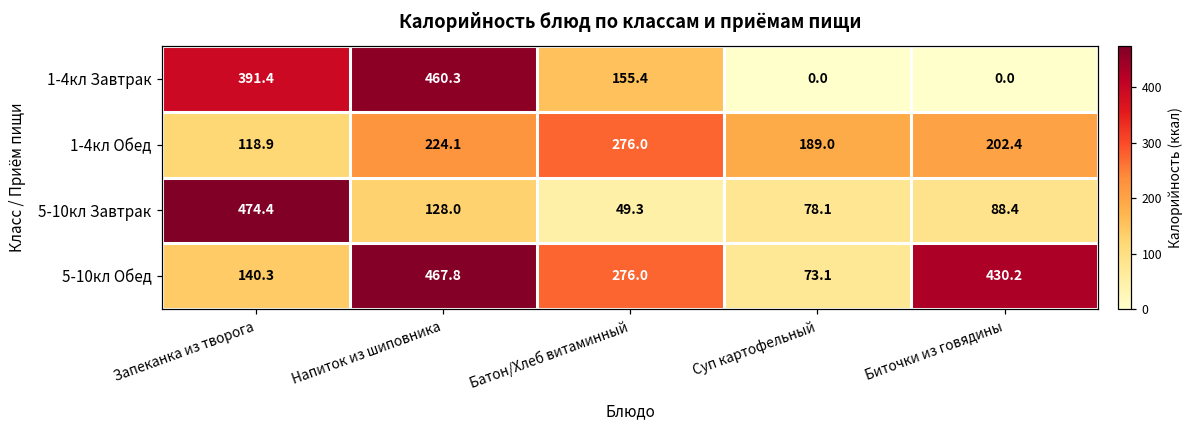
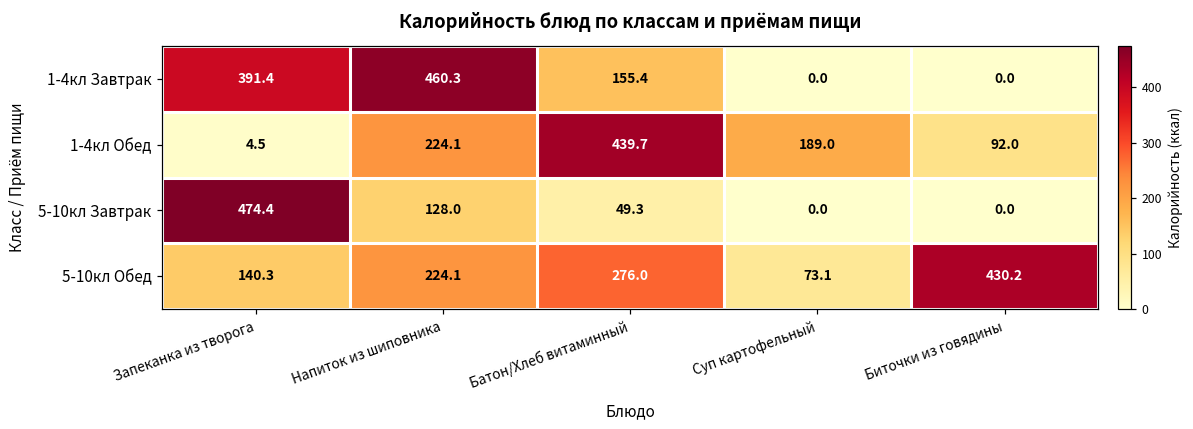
1-4кл Обед, Запеканка из творога: 118.9 -> 4.5
1-4кл Обед, Батон/Хлеб витаминный: 276.0 -> 439.7
1-4кл Обед, Биточки из говядины: 202.4 -> 92.0
5-10кл Завтрак, Суп картофельный: 78.1 -> 0.0
5-10кл Завтрак, Биточки из говядины: 88.4 -> 0.0
5-10кл Обед, Напиток из шиповника: 467.8 -> 224.1
